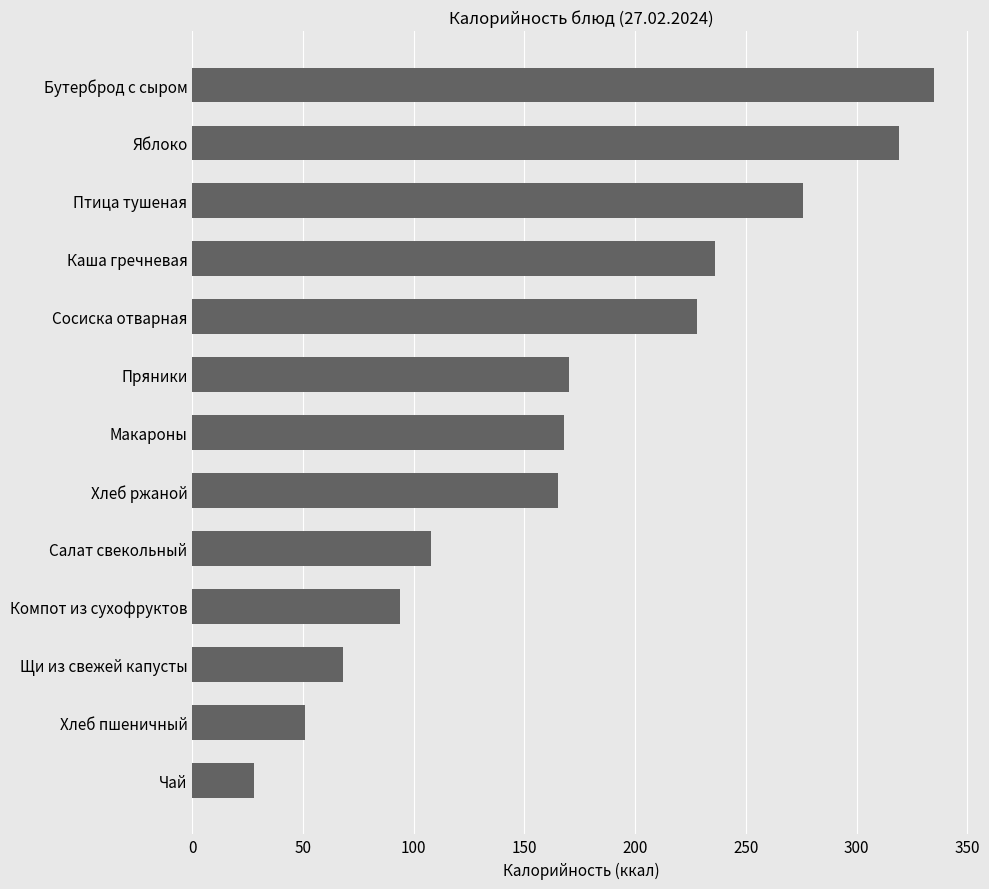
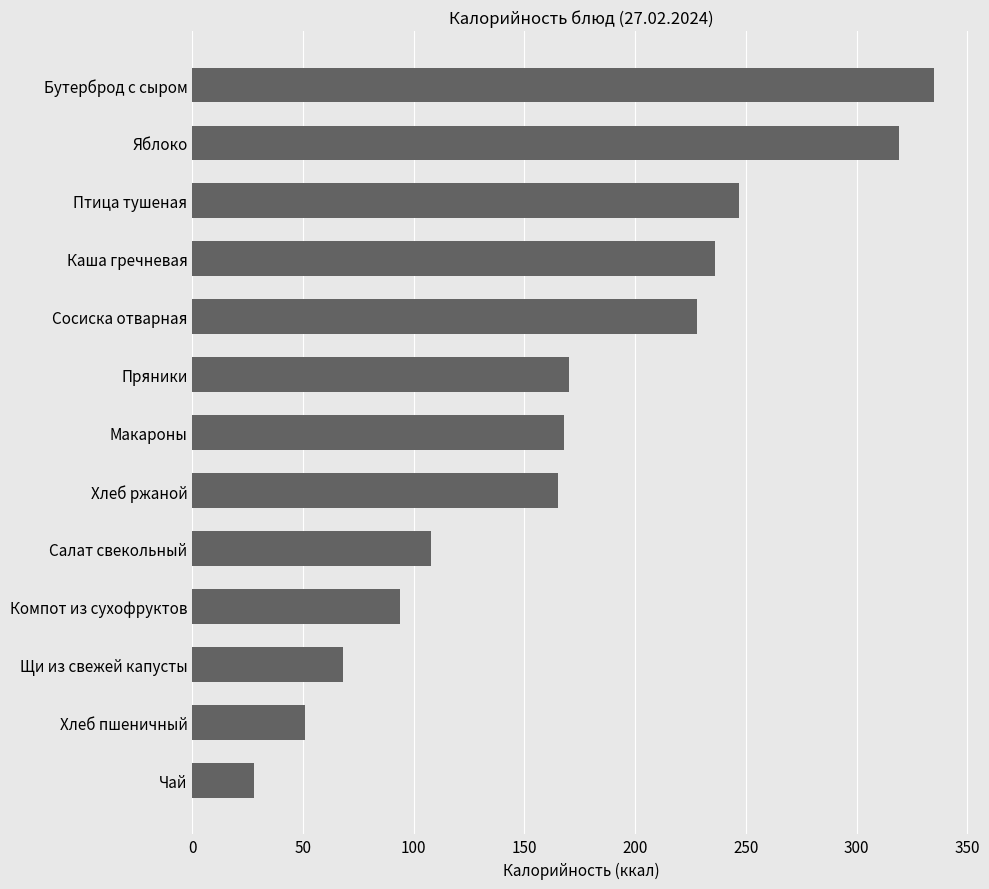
Птица тушеная: 276 -> 247
